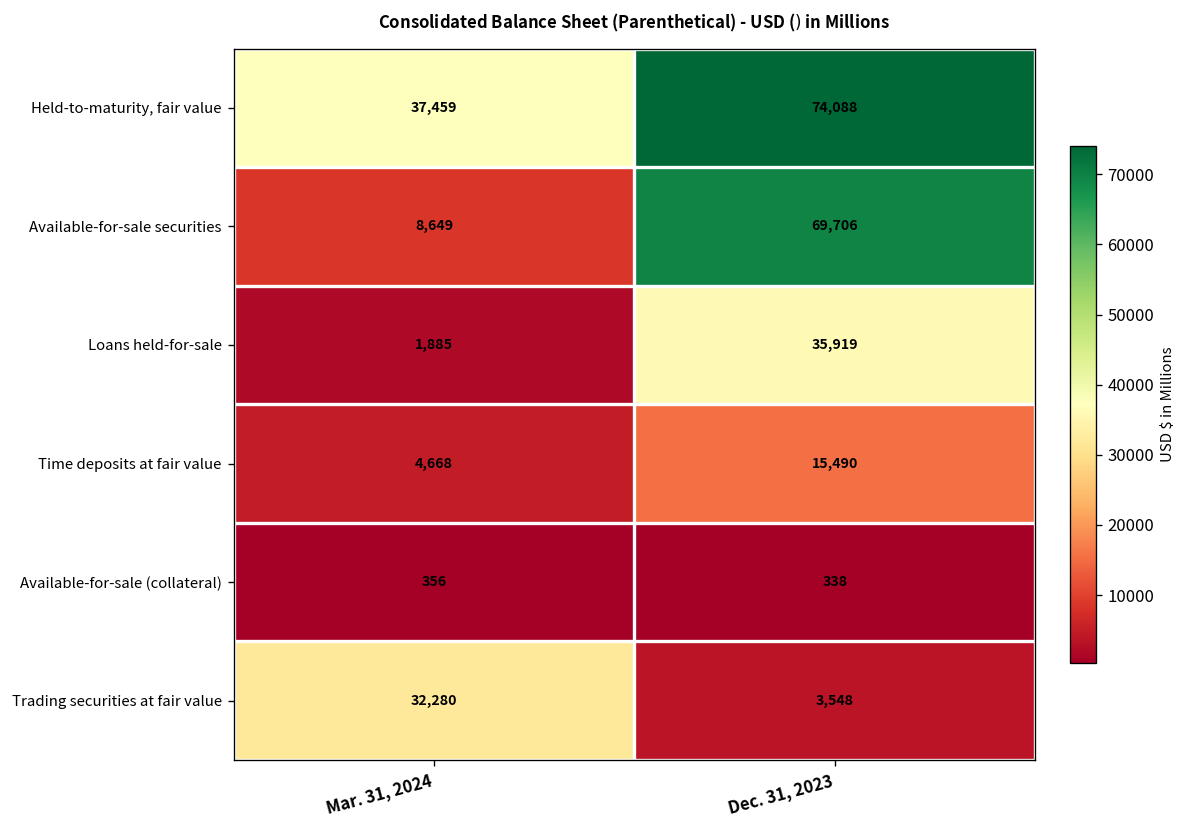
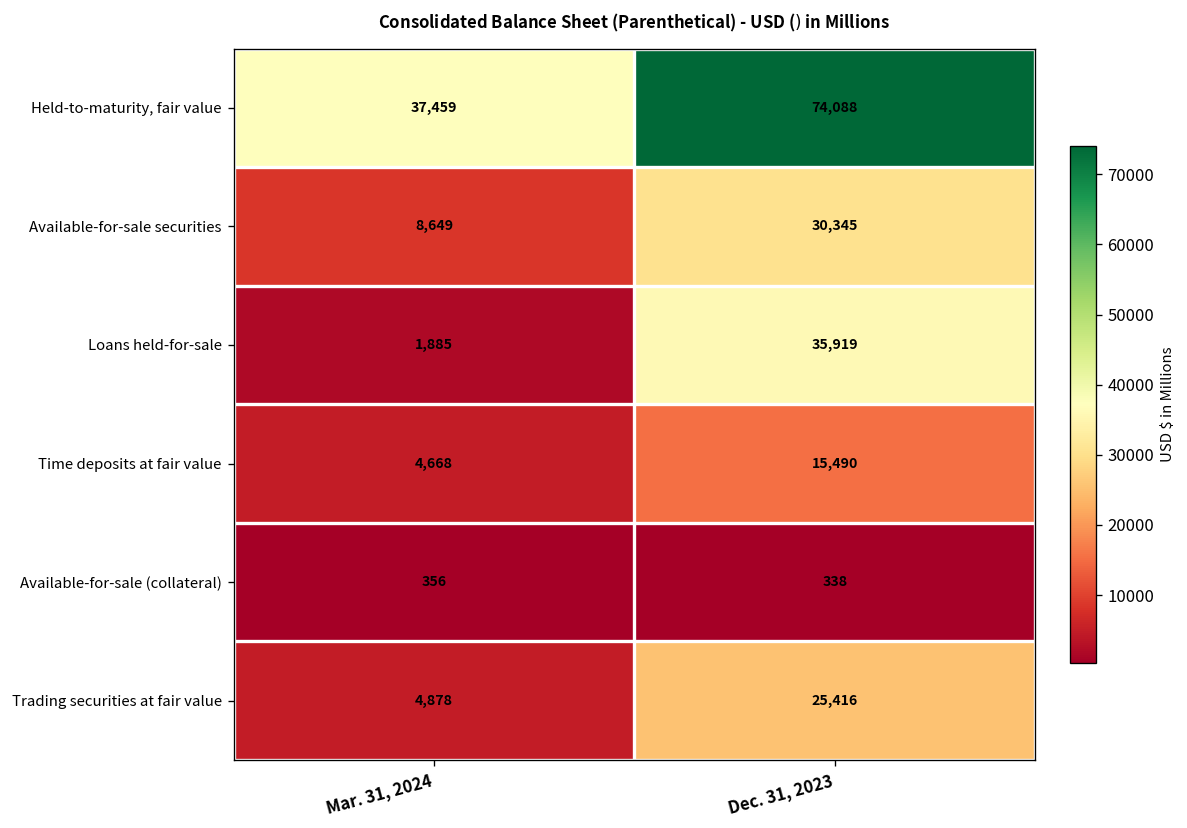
Available-for-sale securities, Dec. 31, 2023: 69,706 -> 30,345
Trading securities at fair value, Mar. 31, 2024: 32,280 -> 4,878
Trading securities at fair value, Dec. 31, 2023: 3,548 -> 25,416
